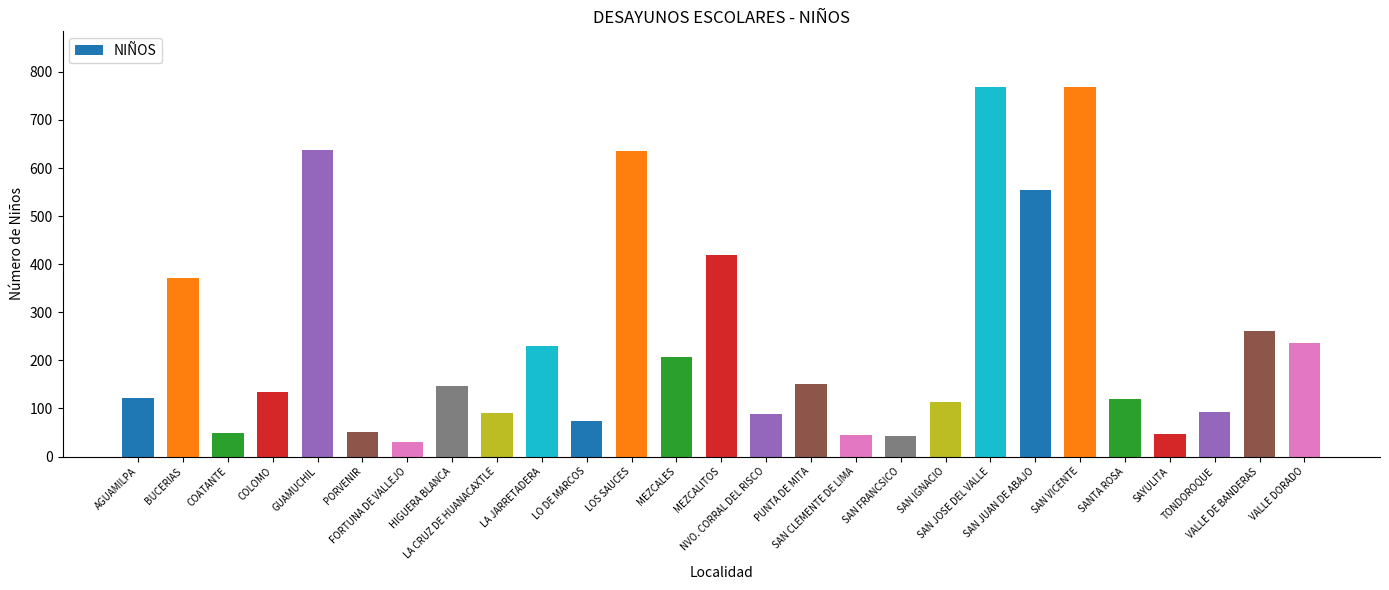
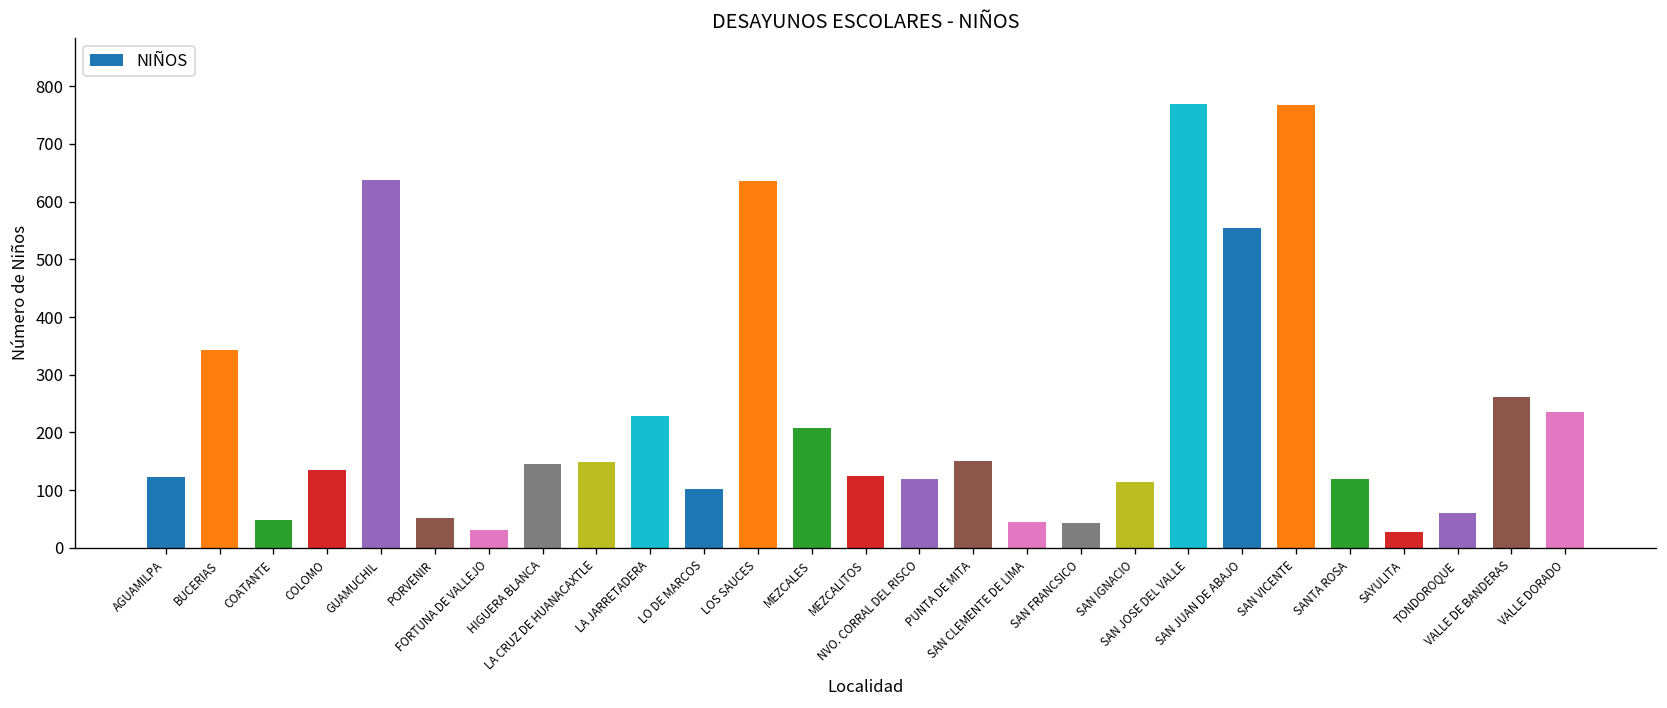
BUCERIAS: 370 -> 340
LA CRUZ DE HUANACAXTLE: 90 -> 150
LO DE MARCOS: 70 -> 100
MEZCALITOS: 420 -> 120
NVO. CORRAL DEL RISCO: 90 -> 120
SAYULITA: 50 -> 30
TONDOROQUE: 90 -> 60
